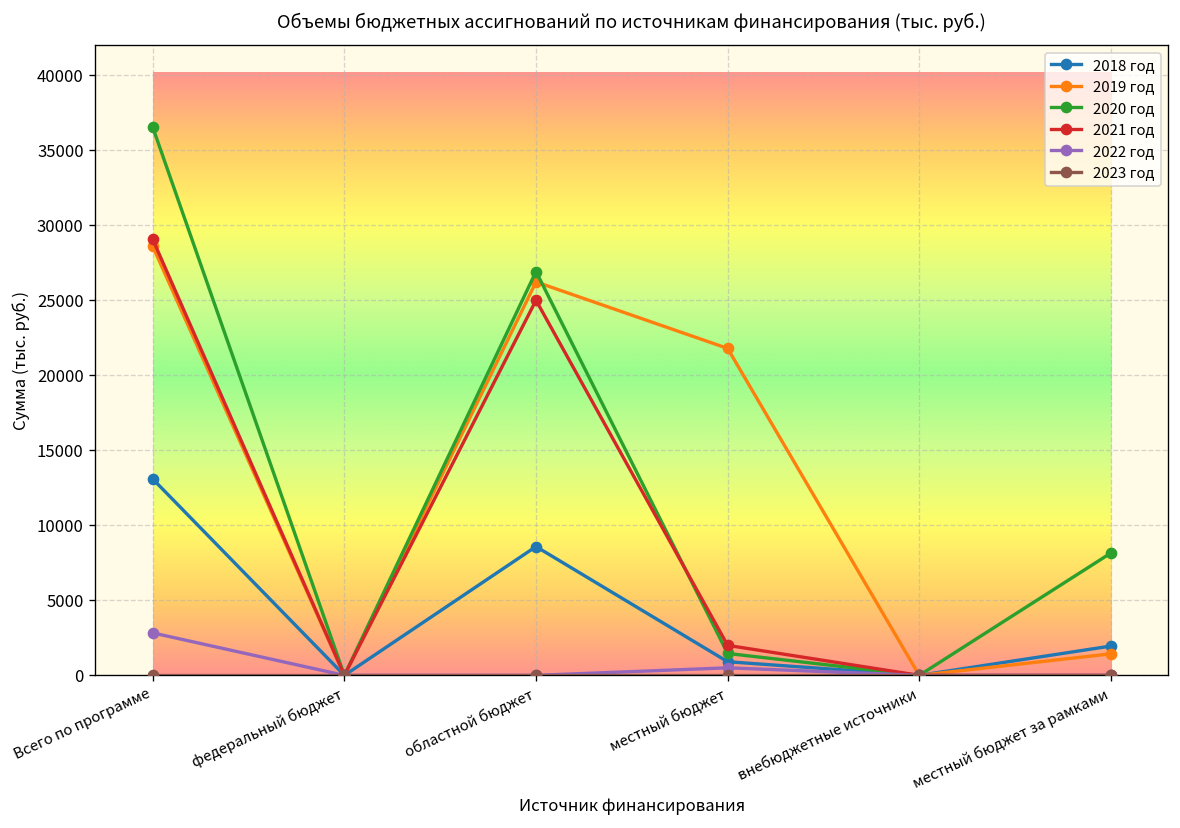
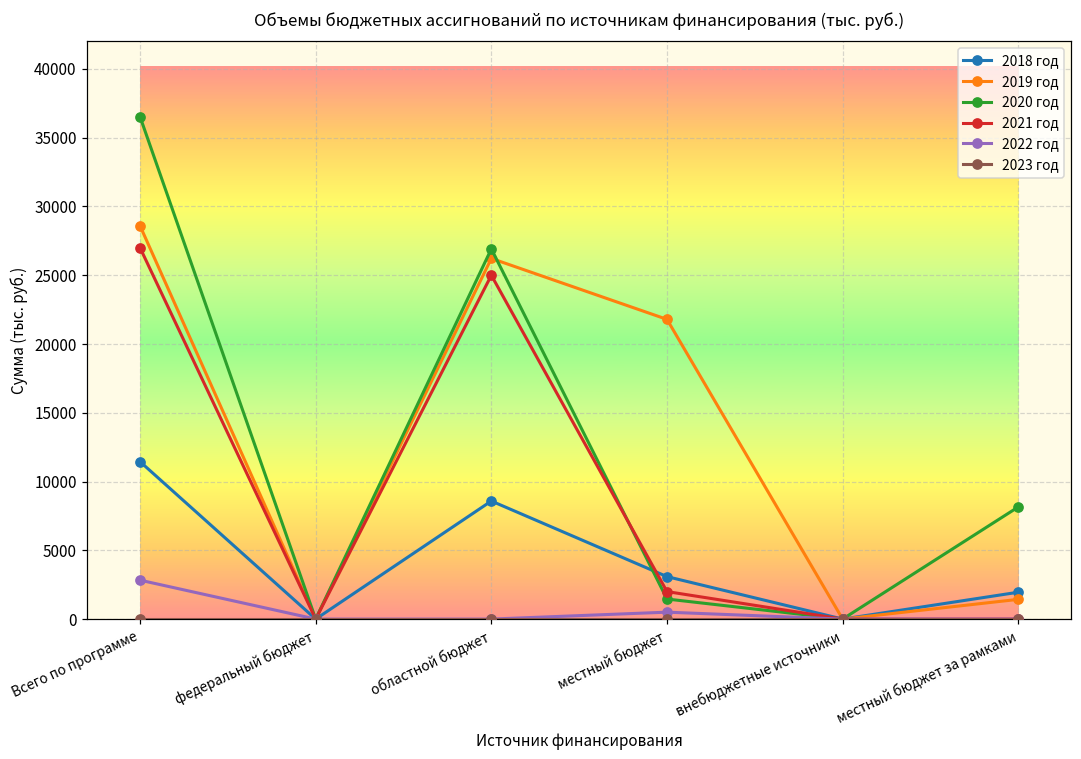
2018 год, Всего по программе: 13100 -> 11400
2021 год, Всего по программе: 29100 -> 27000
2018 год, местный бюджет: 900 -> 3100
